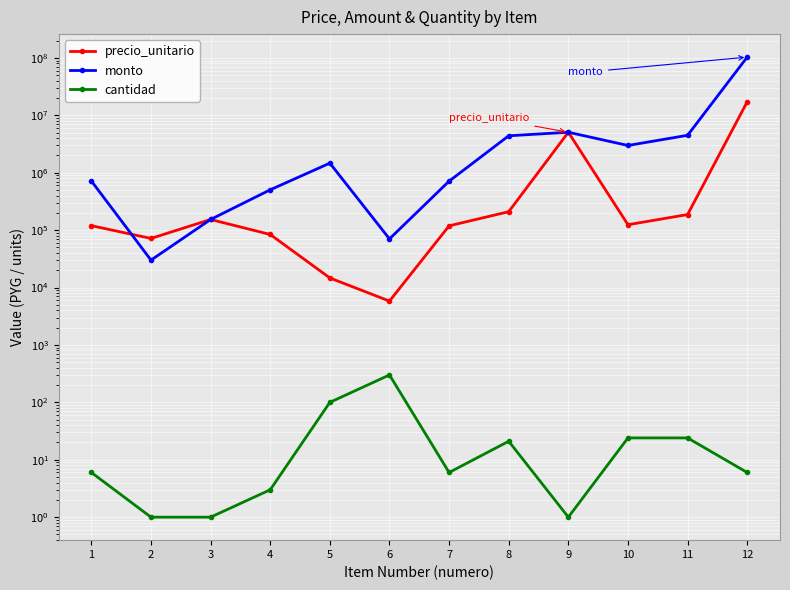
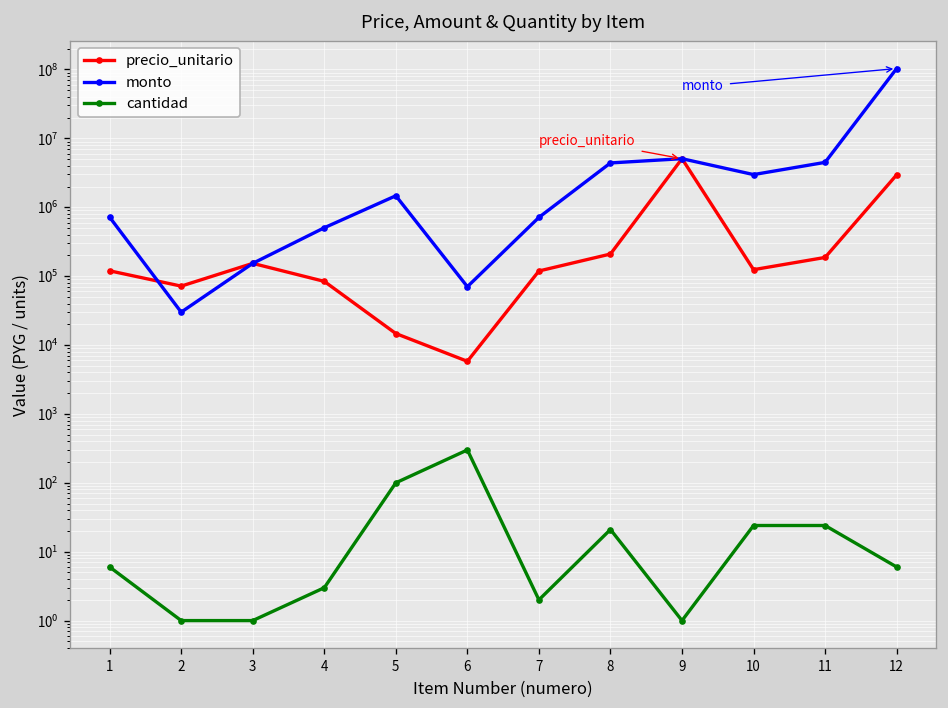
cantidad, 7: 6 -> 2
precio_unitario, 12: 17000000 -> 3000000
